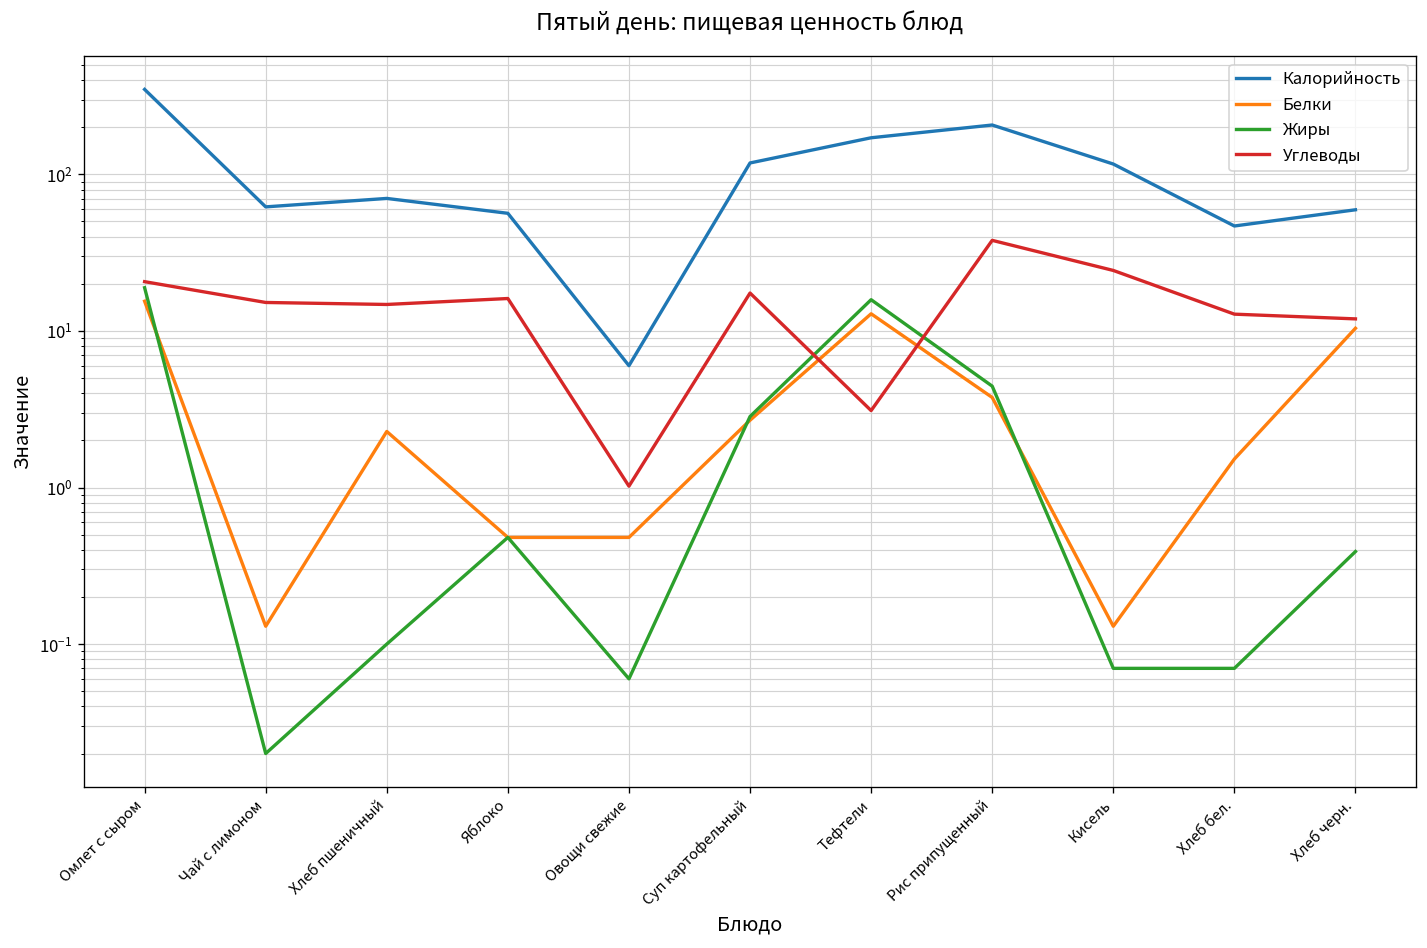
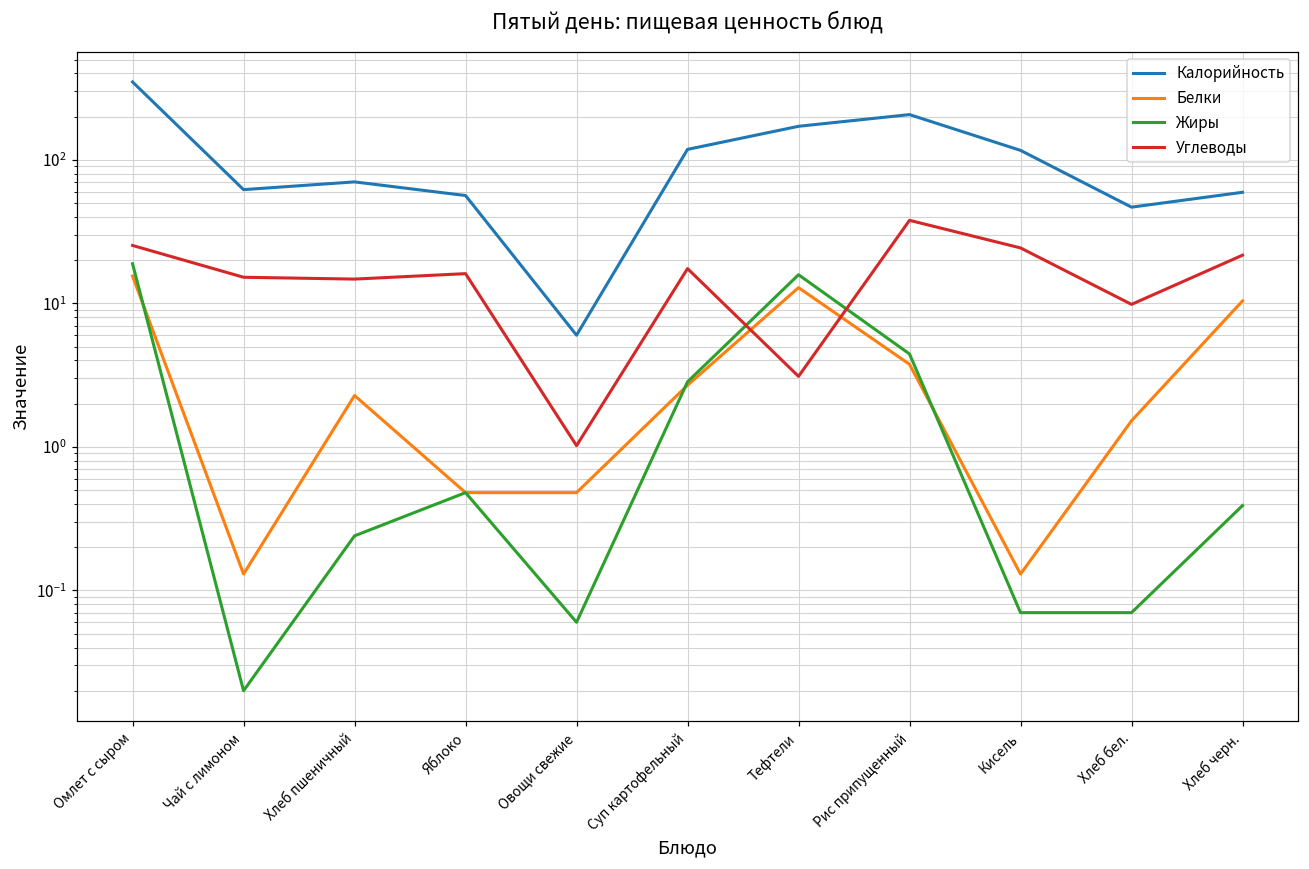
Углеводы, Омлет с сыром: 21 -> 25
Жиры, Хлеб пшеничный: 0.10 -> 0.24
Углеводы, Хлеб бел.: 13 -> 10
Углеводы, Хлеб черн.: 12 -> 22
